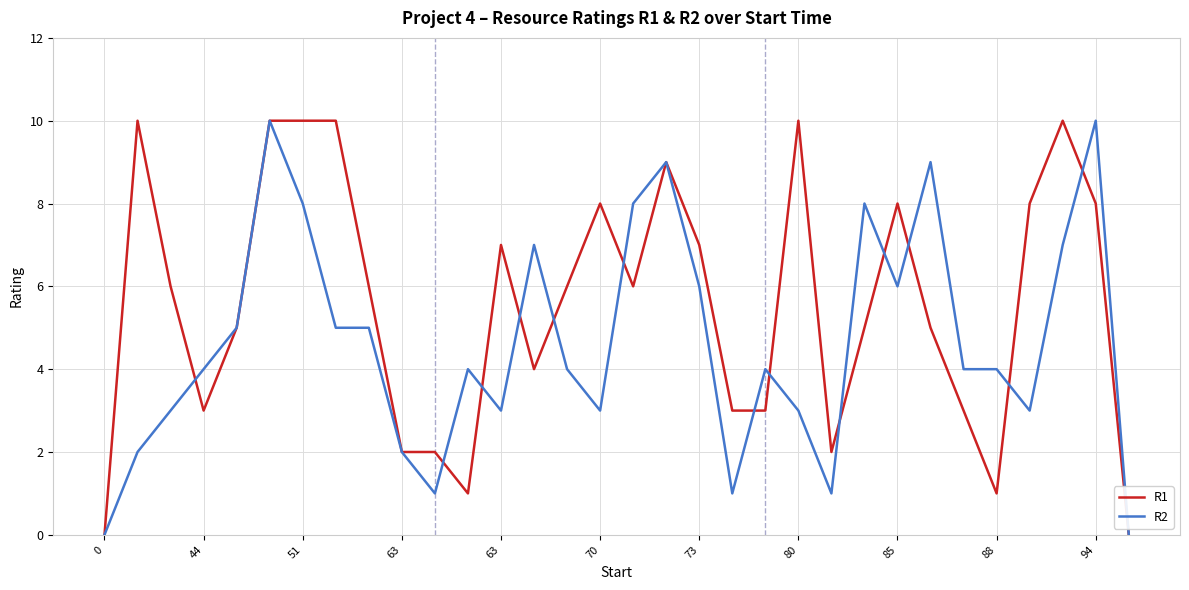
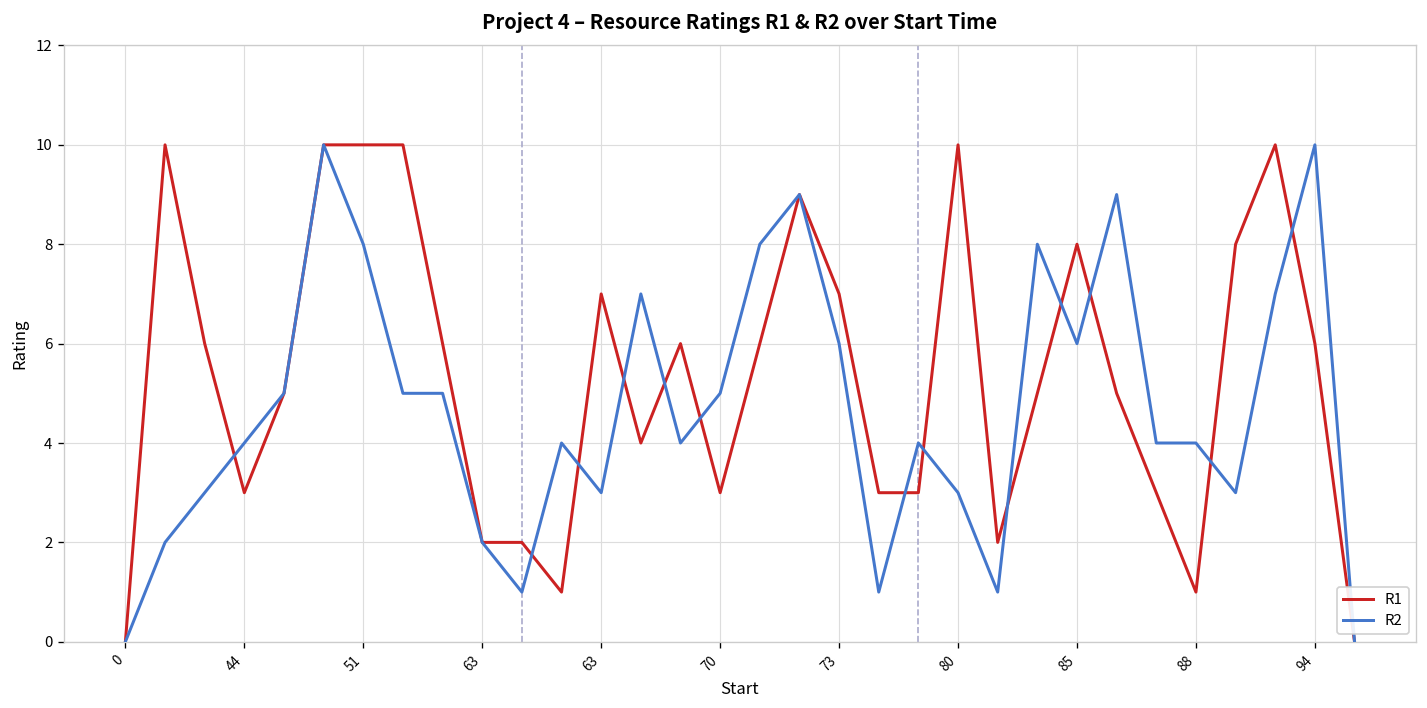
R1, 70: 8 -> 3
R2, 70: 3 -> 5
R1, 94: 8 -> 6
